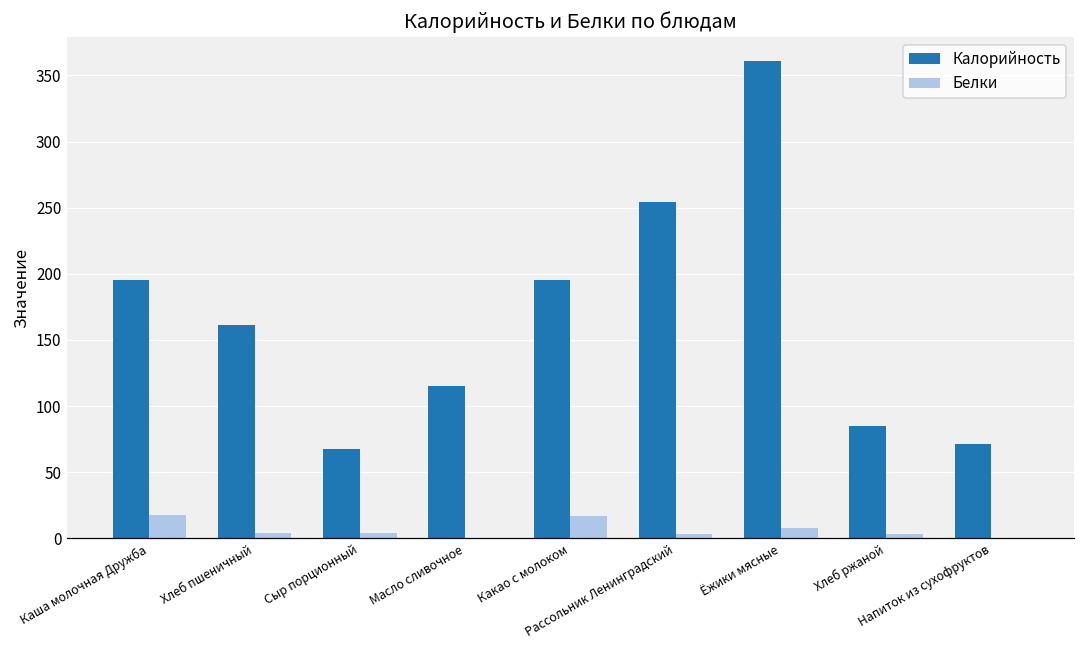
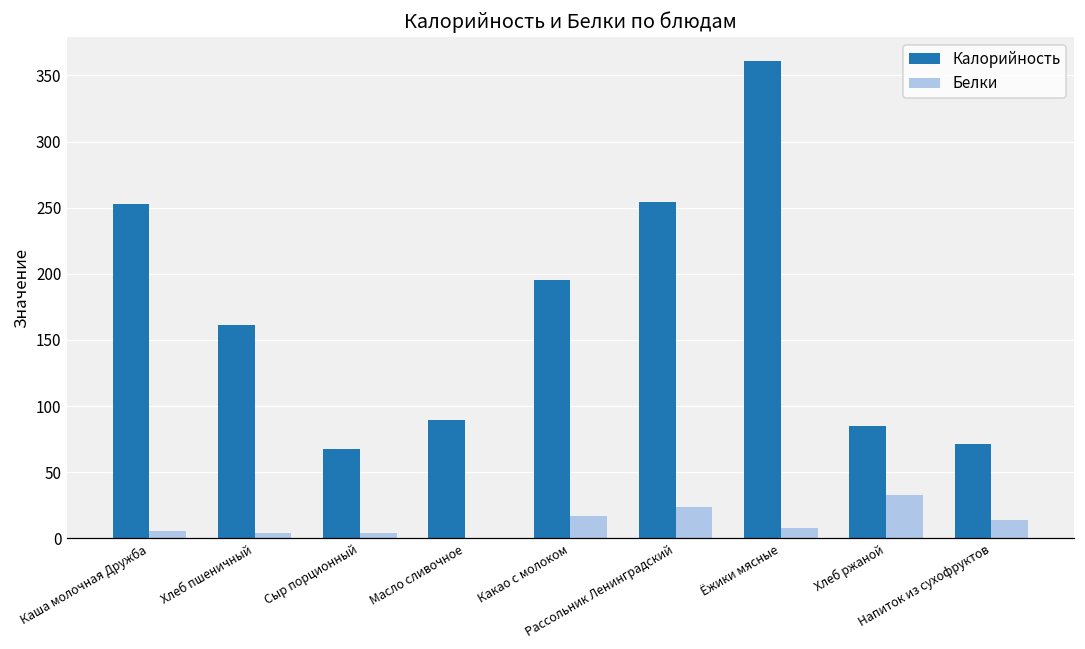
Калорийность, Каша молочная Дружба: 195 -> 253
Белки, Каша молочная Дружба: 18 -> 6
Калорийность, Масло сливочное: 116 -> 89
Белки, Рассольник Ленинградский: 3 -> 24
Белки, Хлеб ржаной: 3 -> 32
Белки, Напиток из сухофруктов: 1 -> 14
